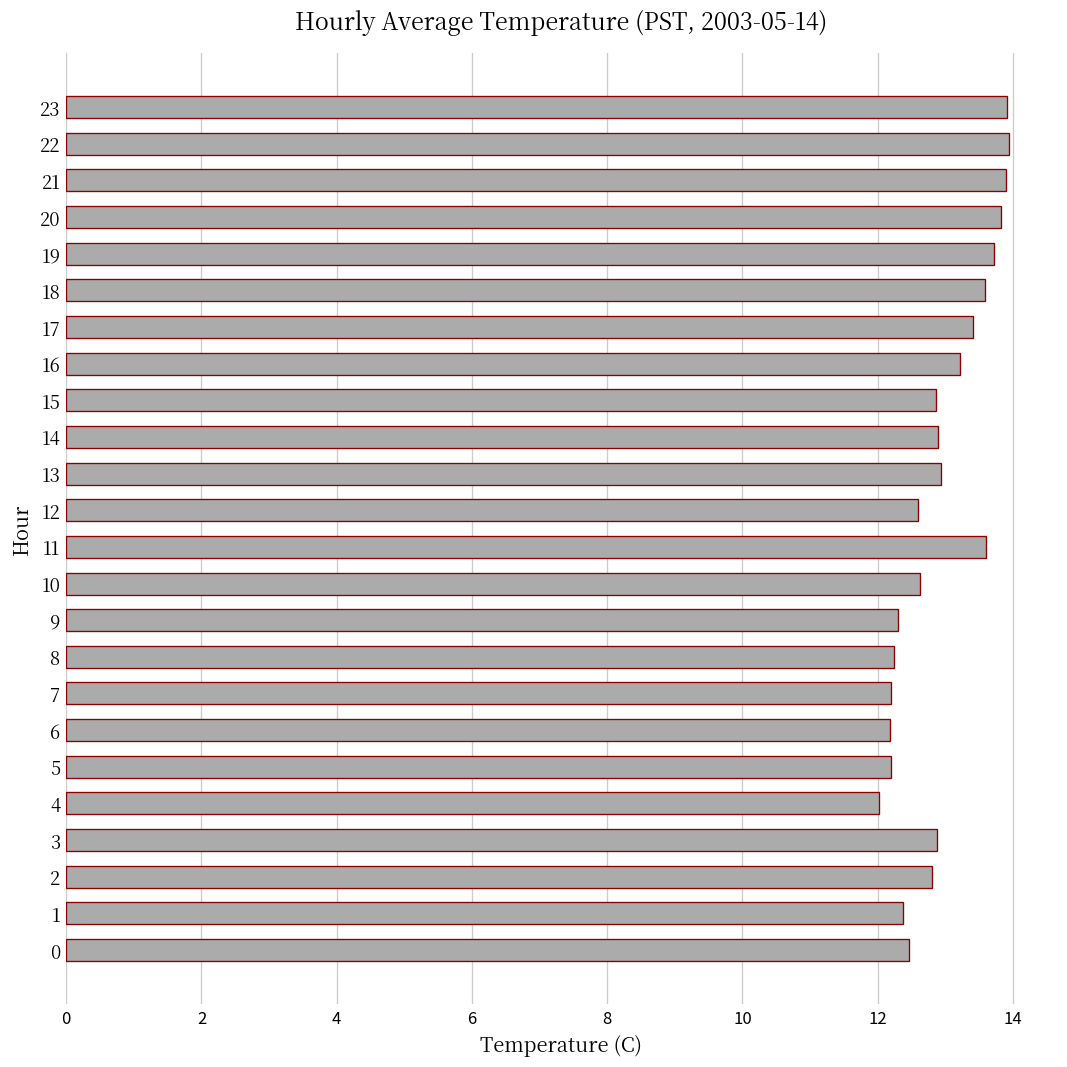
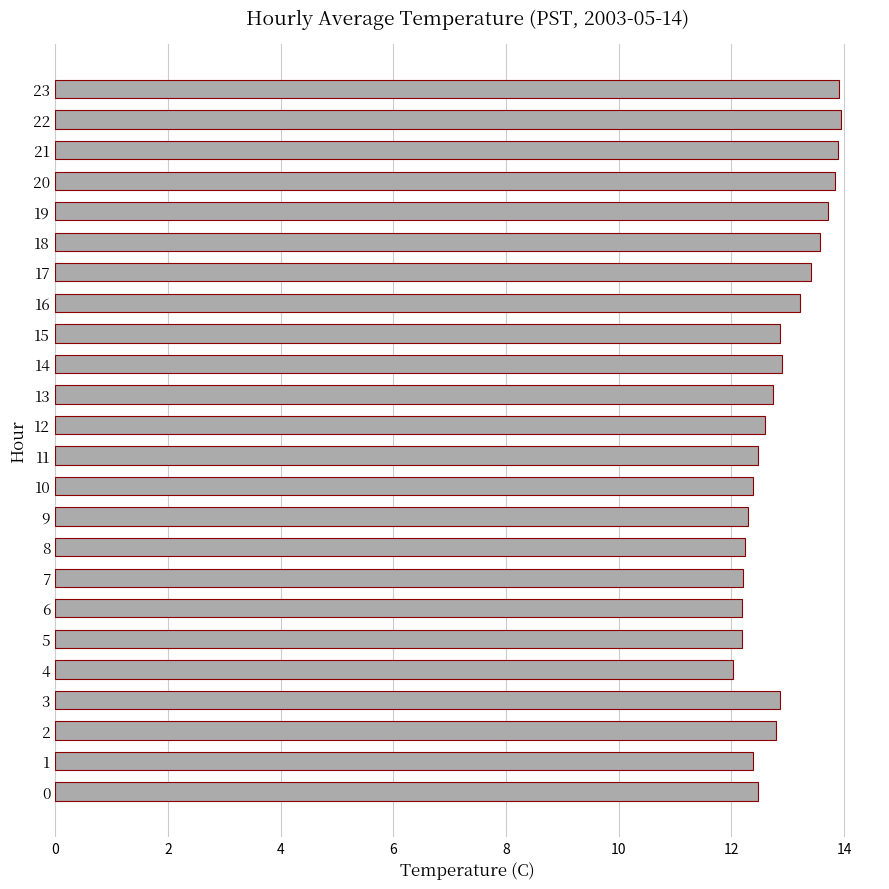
13: 12.9 -> 12.7
11: 13.6 -> 12.5
10: 12.6 -> 12.4
